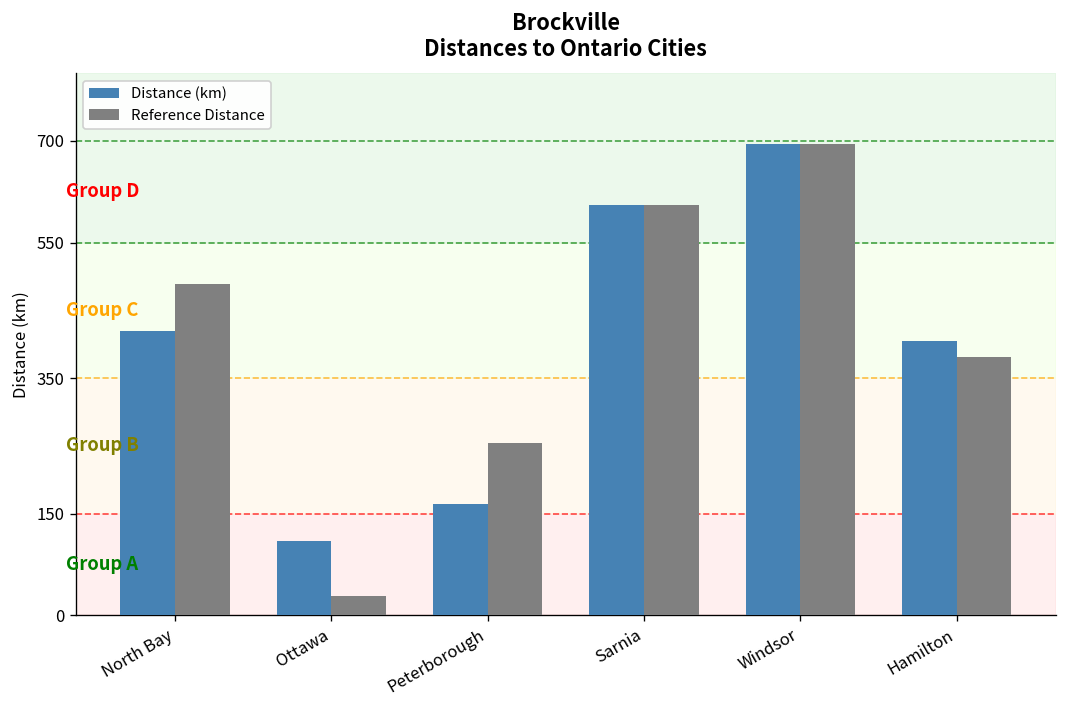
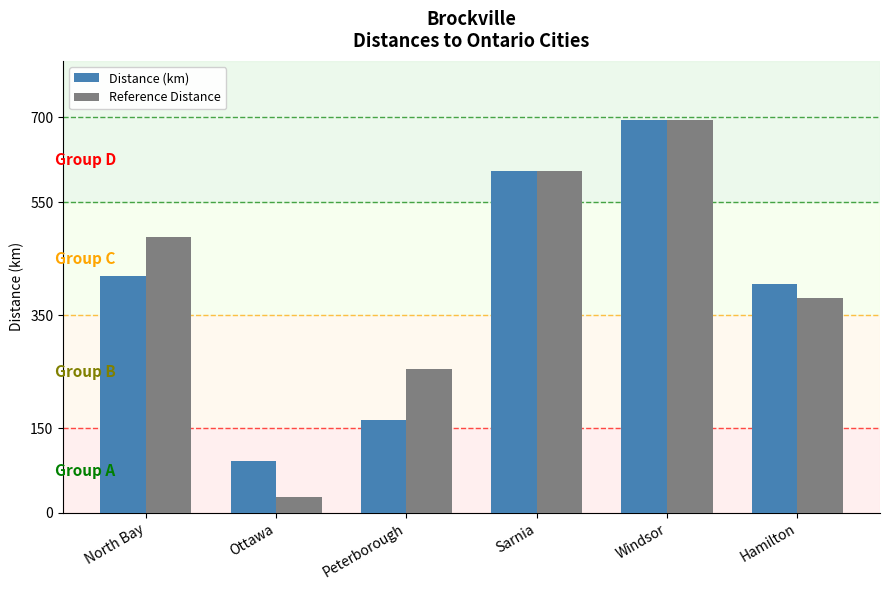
Distance (km), Ottawa: 110 -> 90
